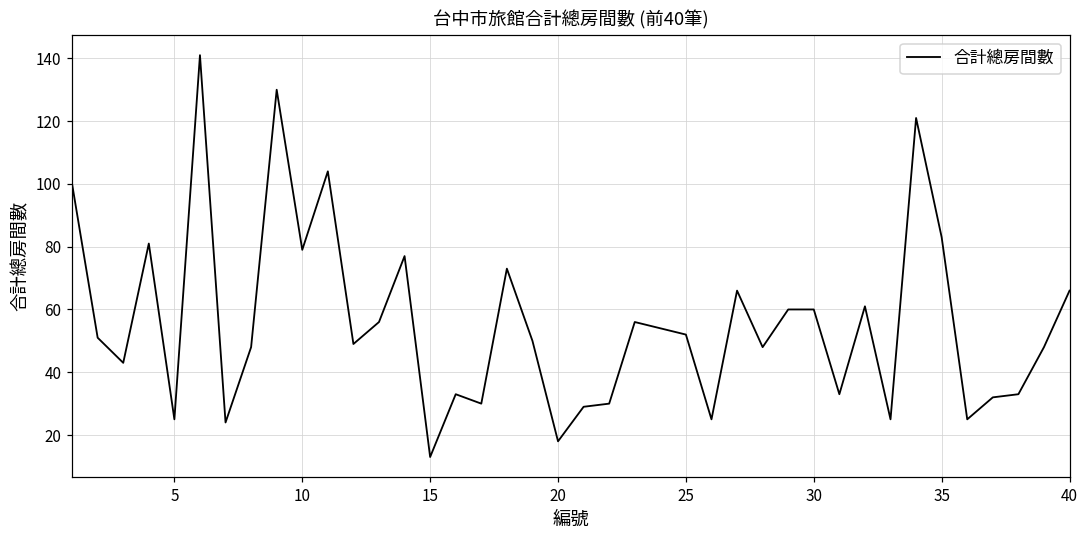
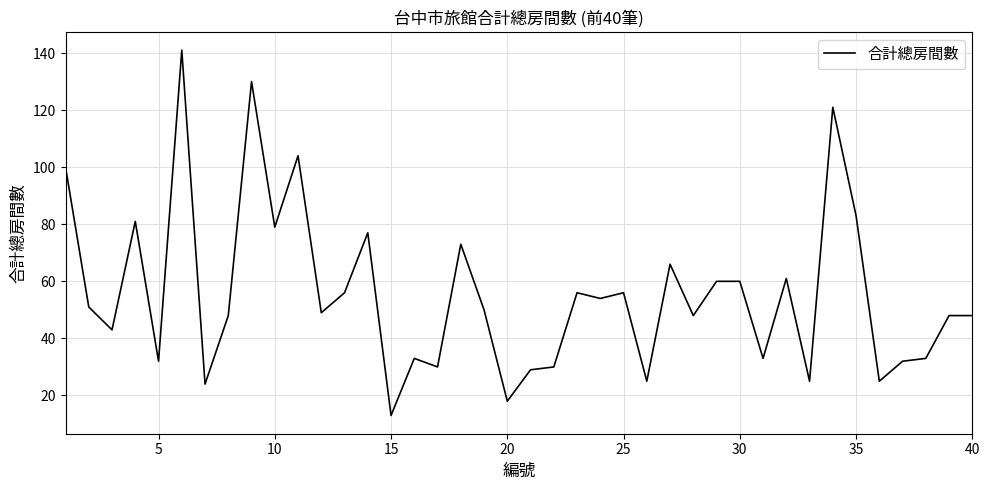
5: 25 -> 32
25: 52 -> 56
40: 66 -> 48
